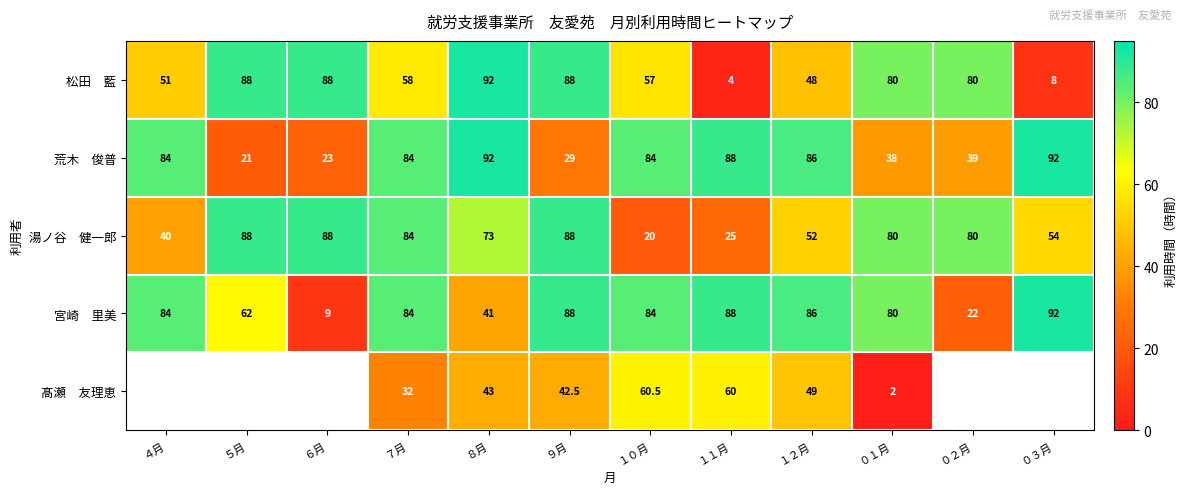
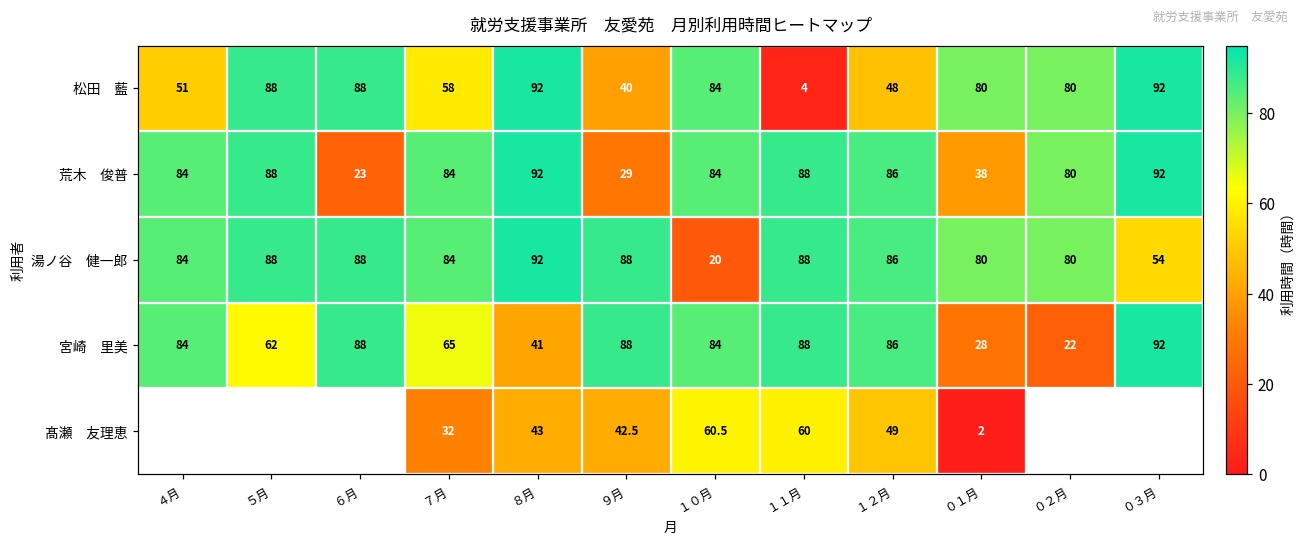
松田 藍, ９月: 88 -> 40
松田 藍, １０月: 57 -> 84
松田 藍, ０３月: 8 -> 92
荒木 俊普, ５月: 21 -> 88
荒木 俊普, ０２月: 39 -> 80
湯ノ谷 健一郎, ４月: 40 -> 84
湯ノ谷 健一郎, ８月: 73 -> 92
湯ノ谷 健一郎, １１月: 25 -> 88
湯ノ谷 健一郎, １２月: 52 -> 86
宮崎 里美, ６月: 9 -> 88
宮崎 里美, ７月: 84 -> 65
宮崎 里美, ０１月: 80 -> 28
